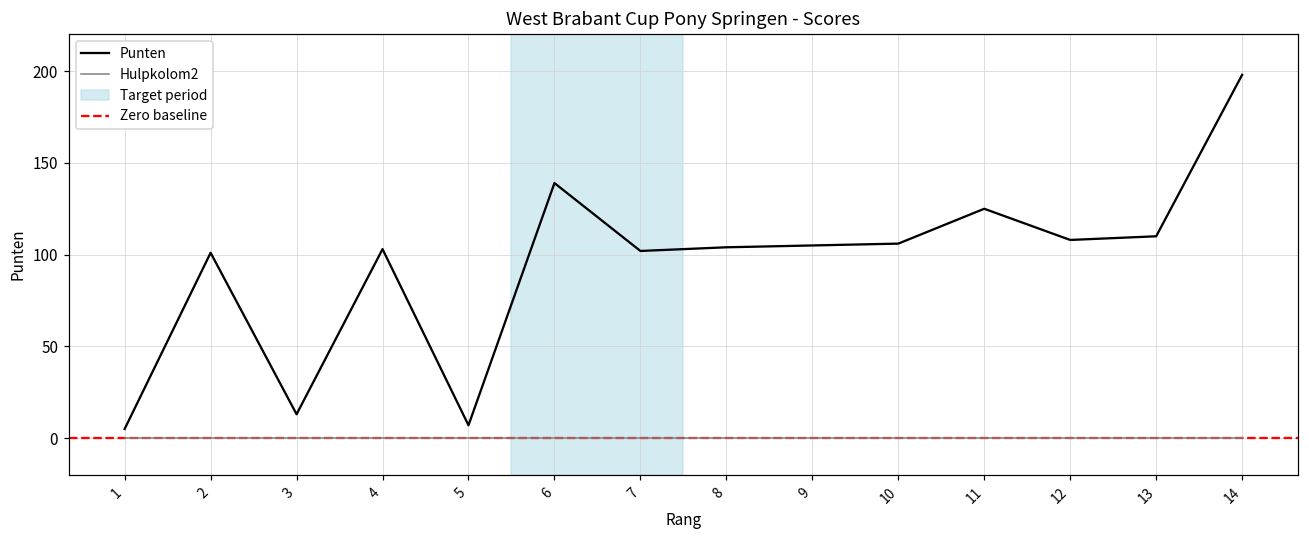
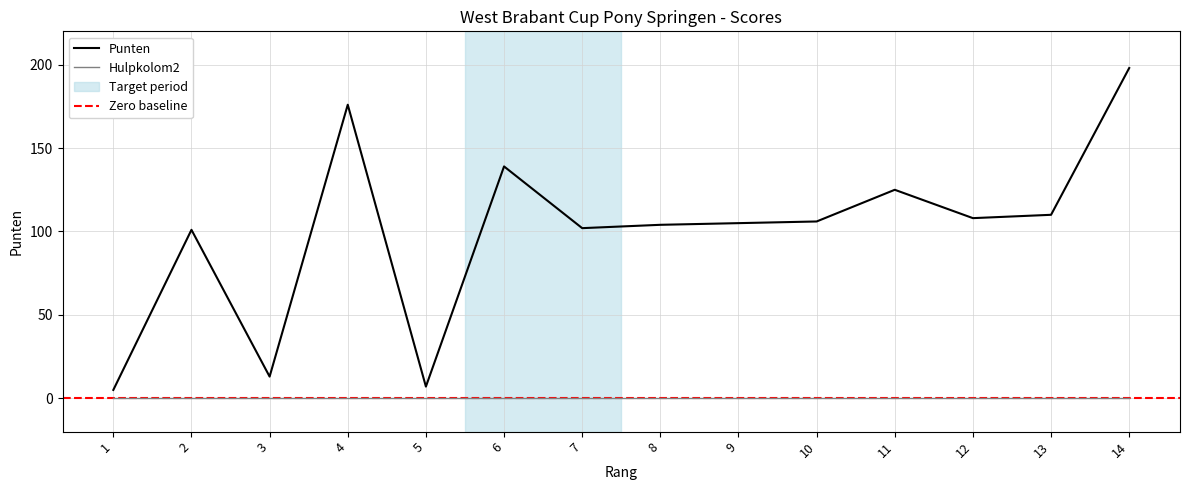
Punten, 4: 103 -> 176
